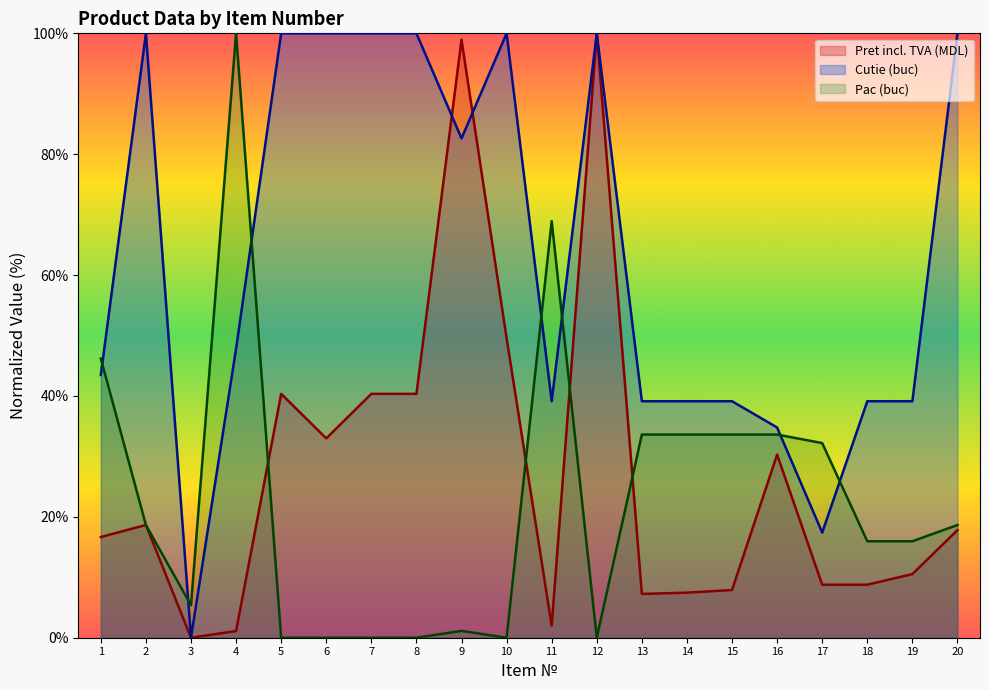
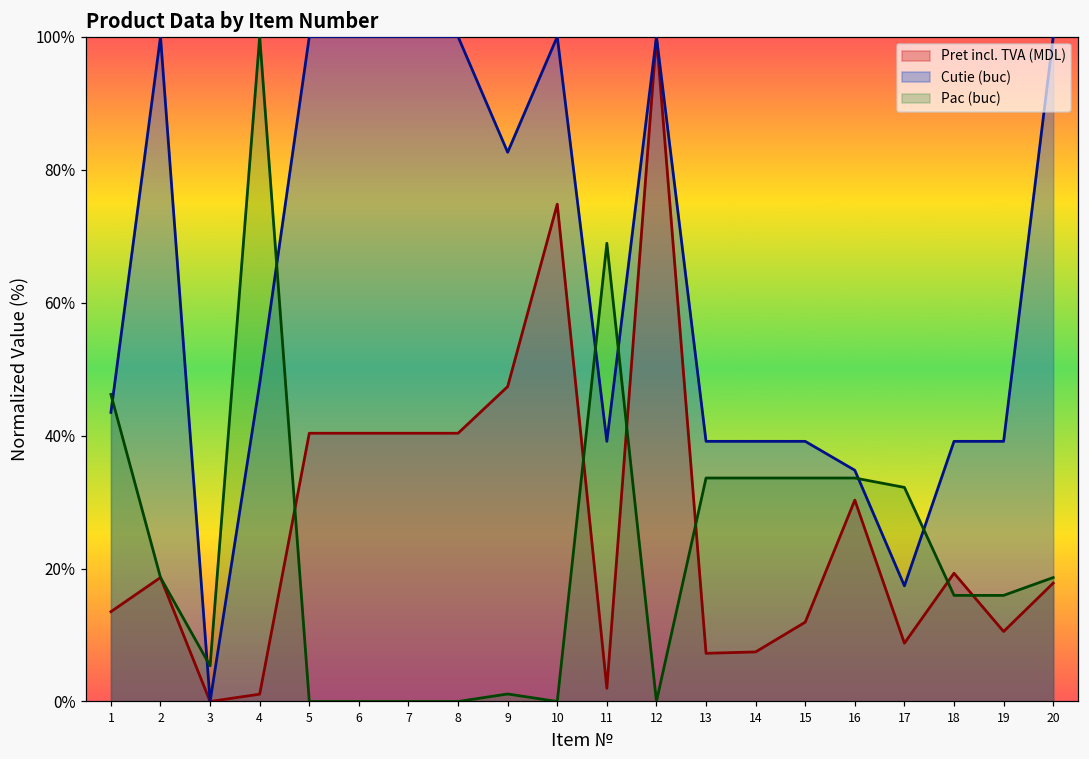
Pret incl. TVA (MDL), 1: 17% -> 14%
Pret incl. TVA (MDL), 6: 33% -> 40%
Pret incl. TVA (MDL), 9: 99% -> 47%
Pret incl. TVA (MDL), 10: 50% -> 75%
Pret incl. TVA (MDL), 15: 8% -> 12%
Pret incl. TVA (MDL), 18: 9% -> 19%
